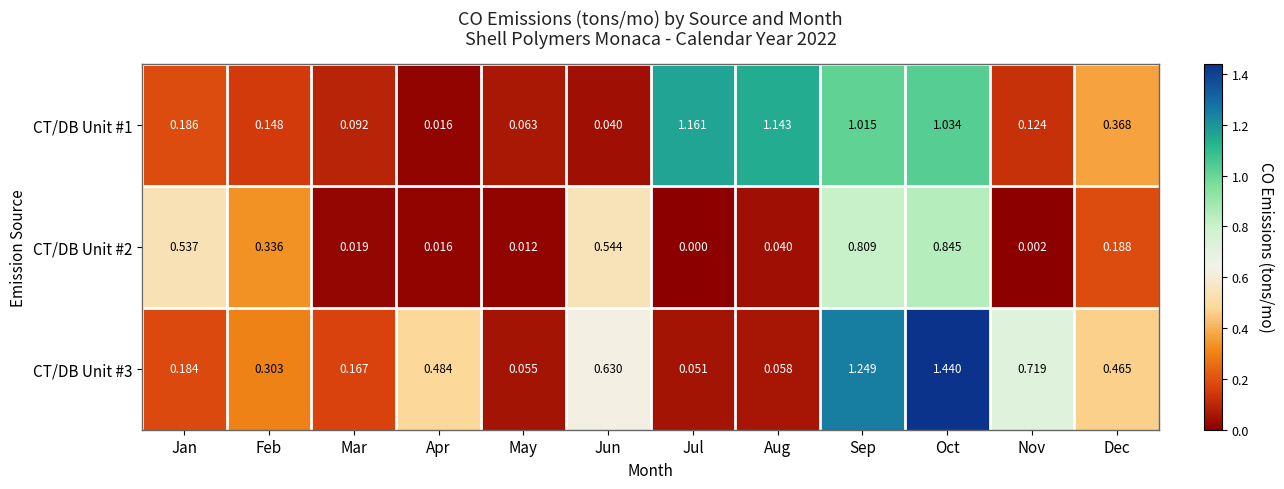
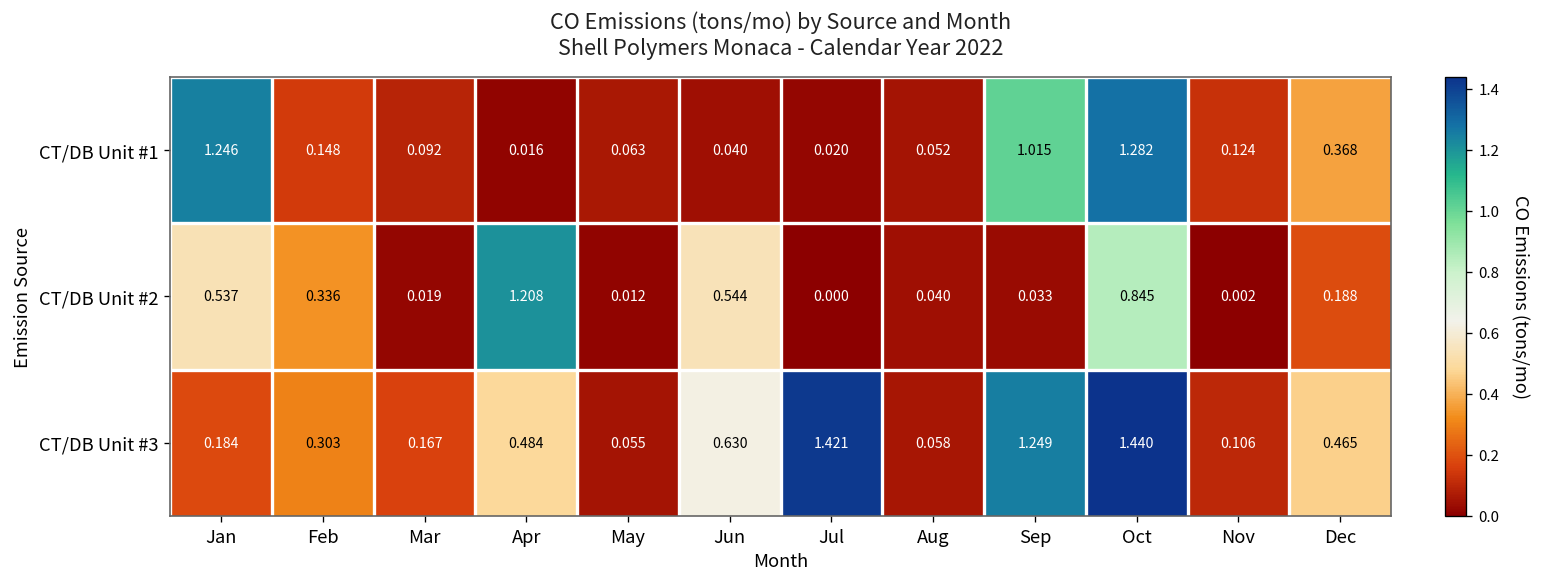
CT/DB Unit #1, Jan: 0.186 -> 1.246
CT/DB Unit #1, Jul: 1.161 -> 0.020
CT/DB Unit #1, Aug: 1.143 -> 0.052
CT/DB Unit #1, Oct: 1.034 -> 1.282
CT/DB Unit #2, Apr: 0.016 -> 1.208
CT/DB Unit #2, Sep: 0.809 -> 0.033
CT/DB Unit #3, Jul: 0.051 -> 1.421
CT/DB Unit #3, Nov: 0.719 -> 0.106
